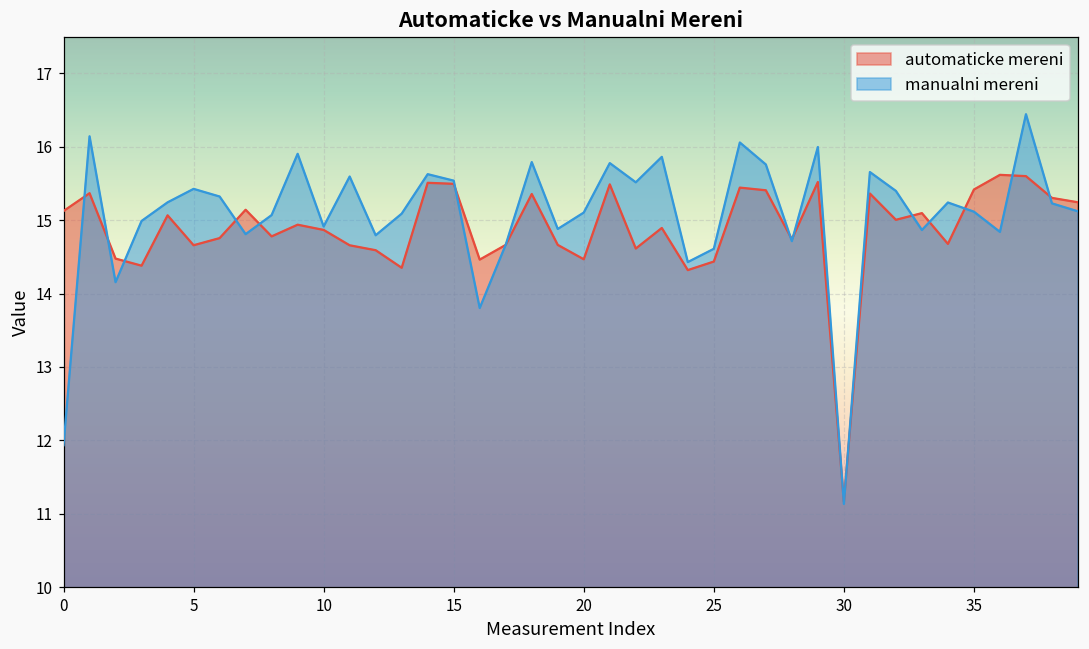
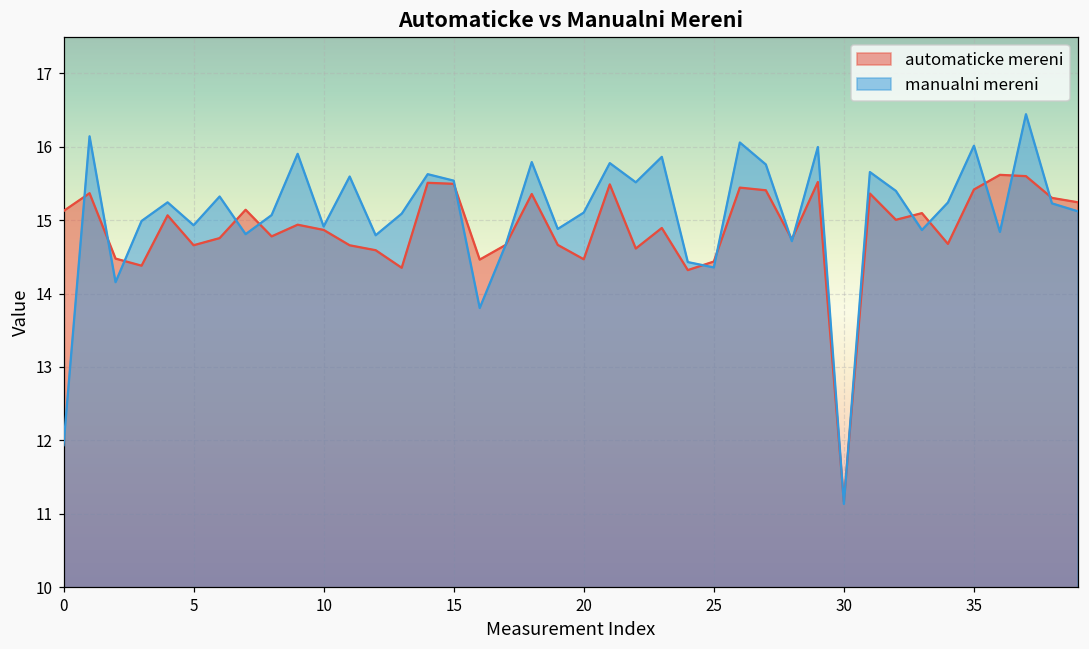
manualni mereni, 5: 15.4 -> 14.9
manualni mereni, 25: 14.6 -> 14.4
manualni mereni, 35: 15.1 -> 16.0
